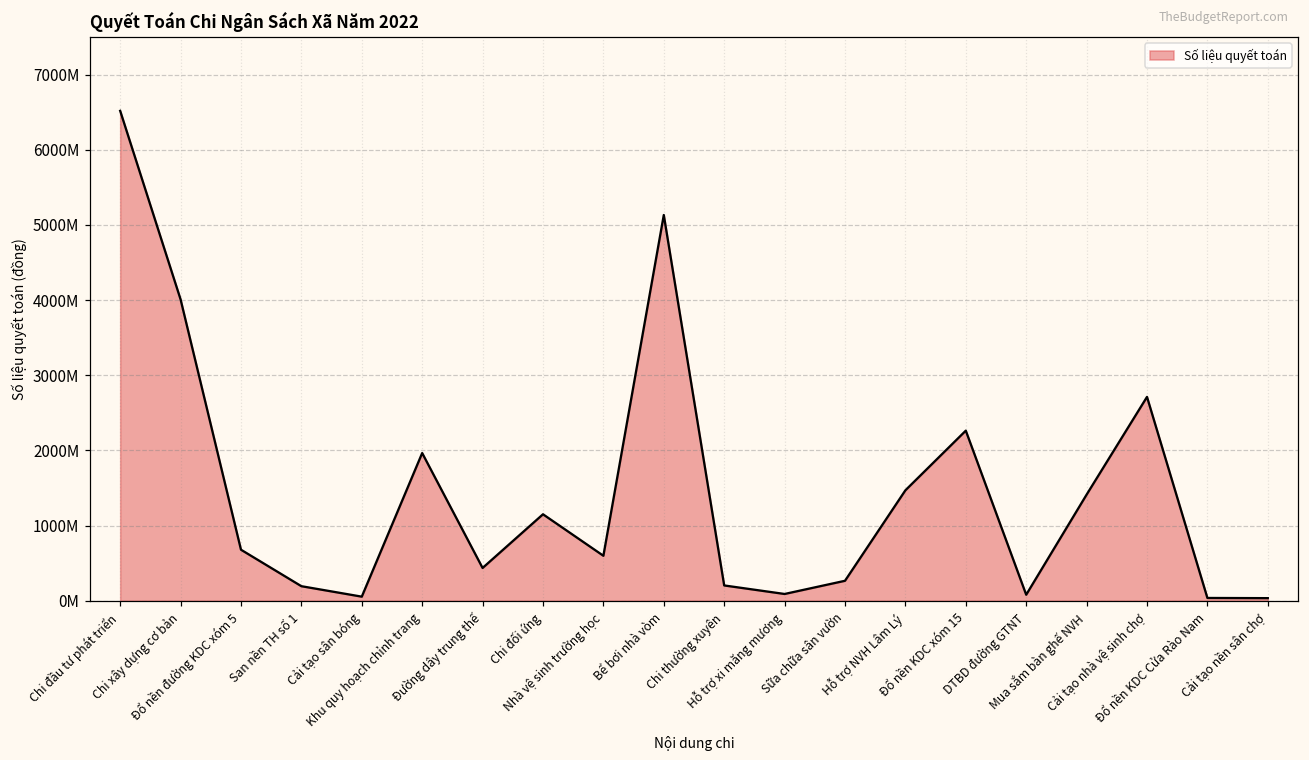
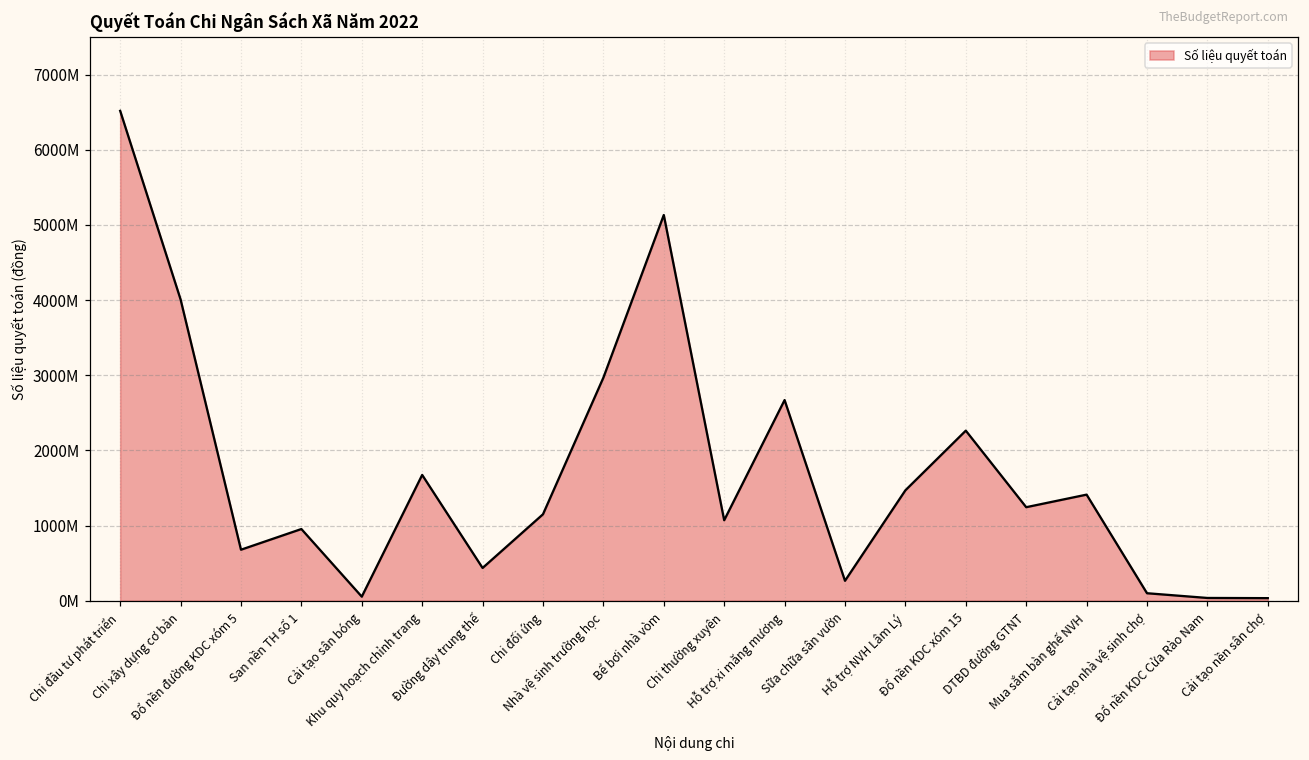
San nền TH số 1: 200000000 -> 1000000000
Khu quy hoạch chỉnh trang: 2000000000 -> 1700000000
Nhà vệ sinh trường học: 600000000 -> 3000000000
Chi thường xuyên: 200000000 -> 1100000000
Hỗ trợ xi măng mương: 100000000 -> 2700000000
DTBD đường GTNT: 100000000 -> 1200000000
Cải tạo nhà vệ sinh chợ: 2700000000 -> 100000000
